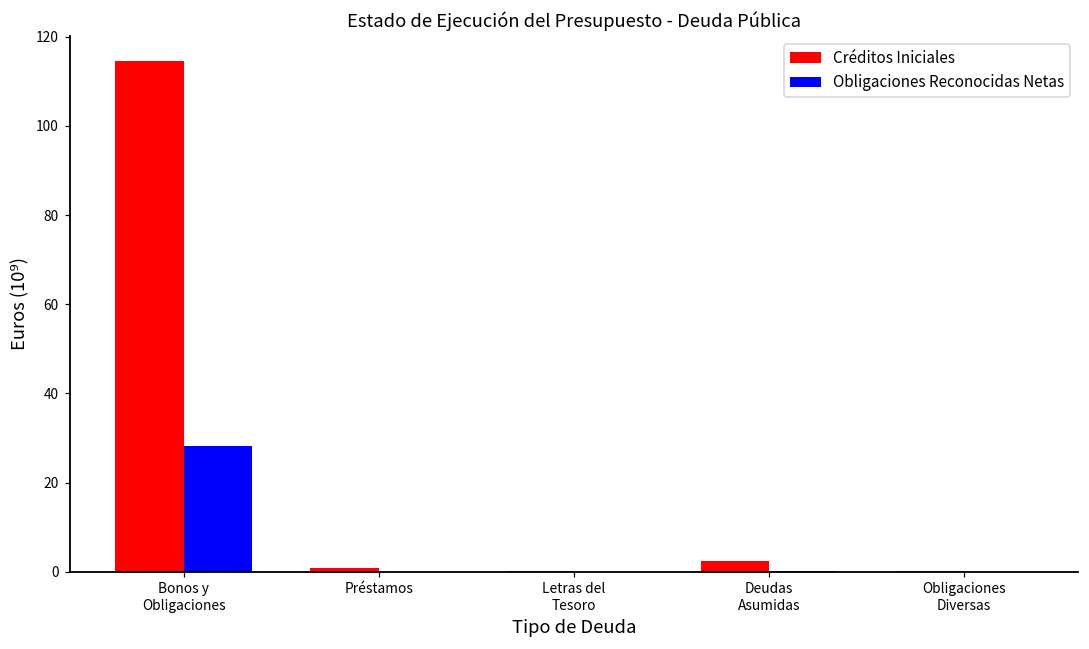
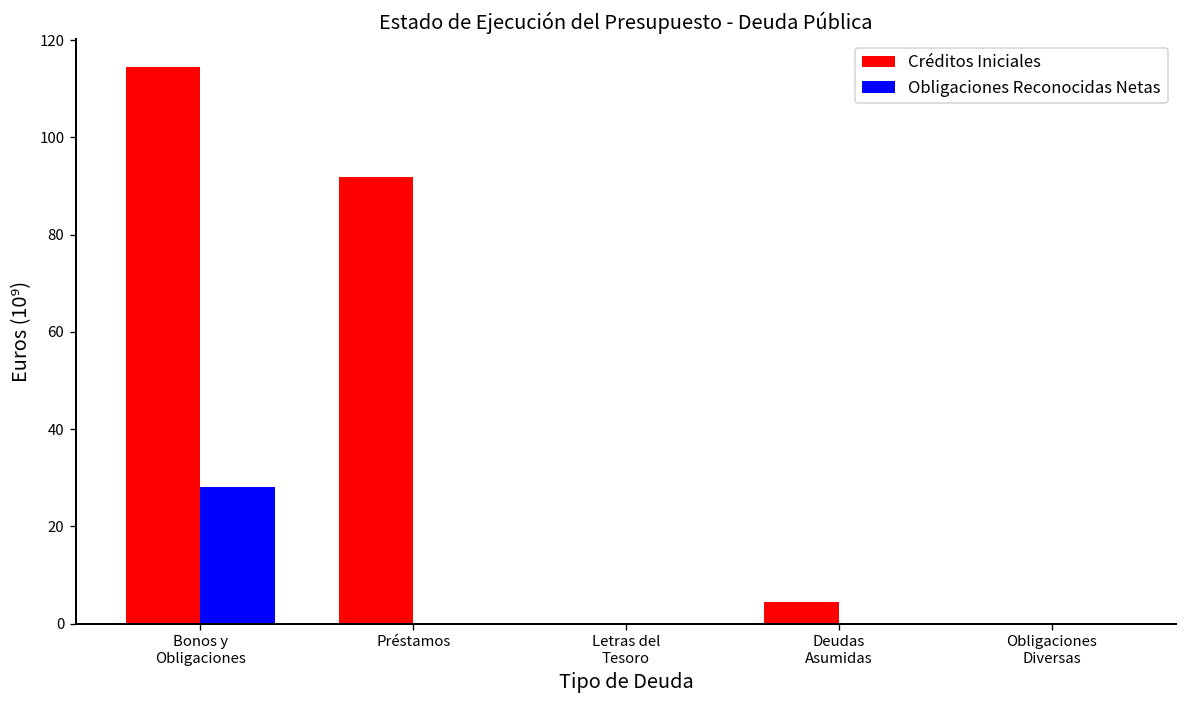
Créditos Iniciales, Préstamos: 1 -> 92
Créditos Iniciales, Deudas Asumidas: 2 -> 4
